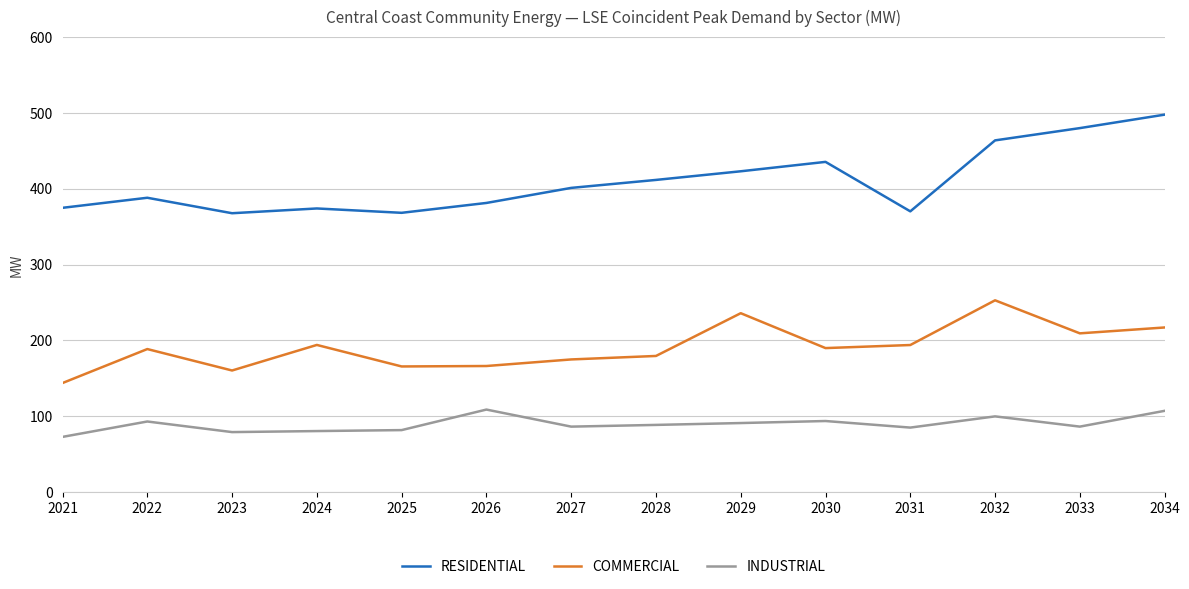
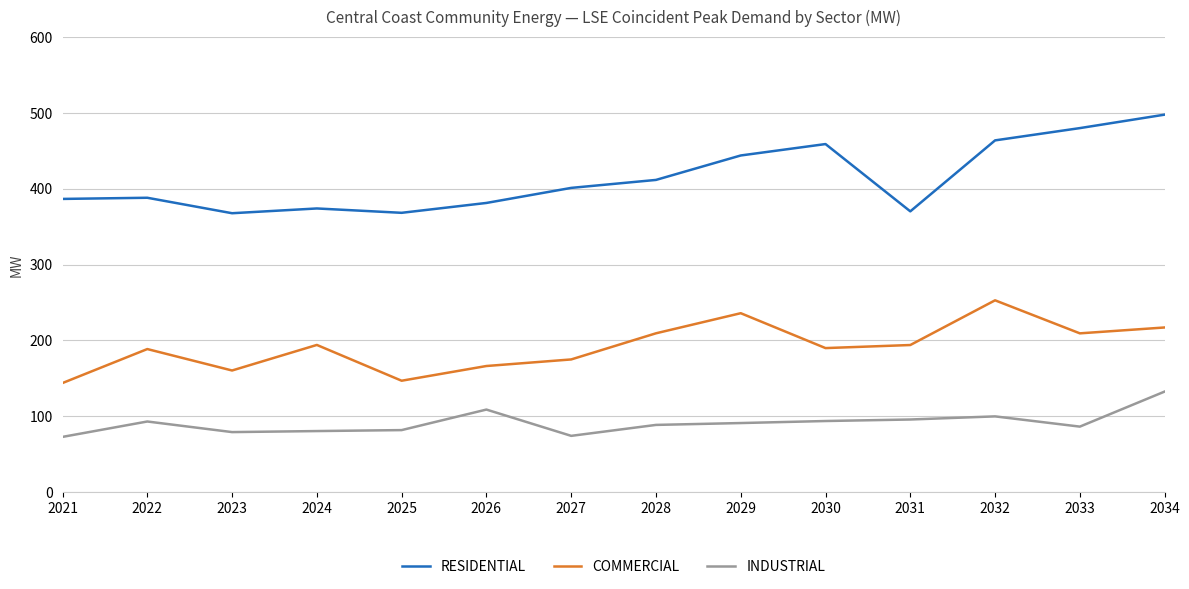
RESIDENTIAL, 2021: 370 -> 390
COMMERCIAL, 2025: 170 -> 150
INDUSTRIAL, 2027: 90 -> 70
COMMERCIAL, 2028: 180 -> 210
RESIDENTIAL, 2029: 420 -> 440
RESIDENTIAL, 2030: 440 -> 460
INDUSTRIAL, 2031: 90 -> 100
INDUSTRIAL, 2034: 110 -> 130
